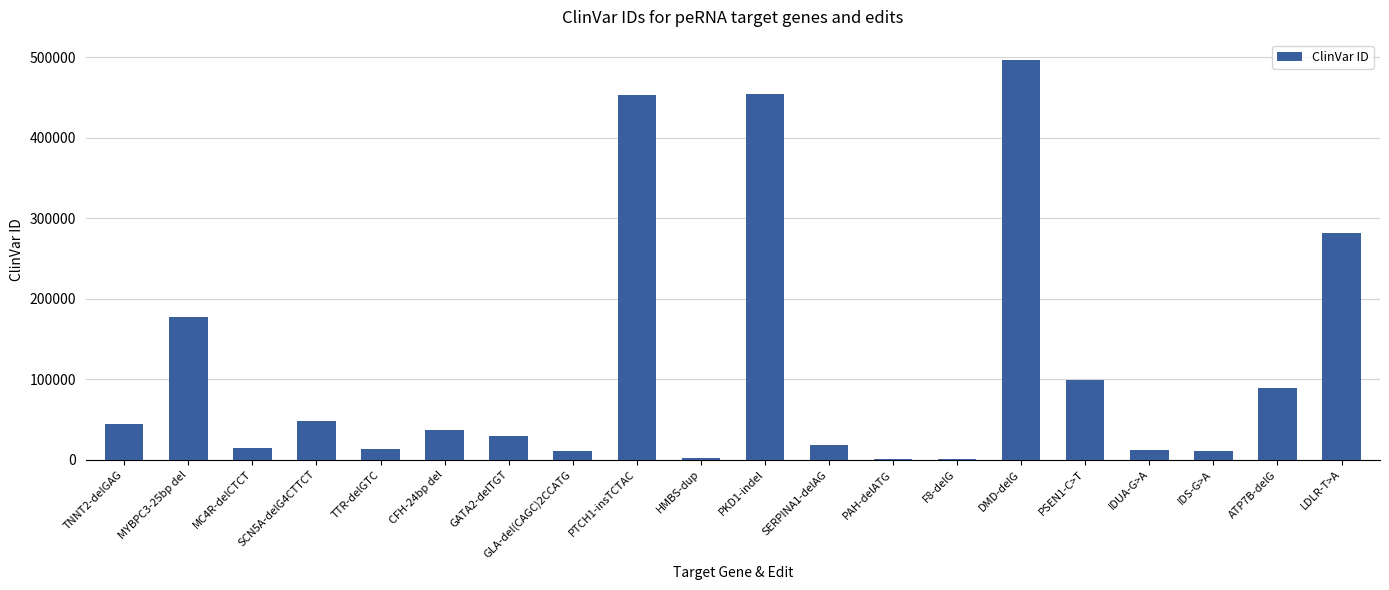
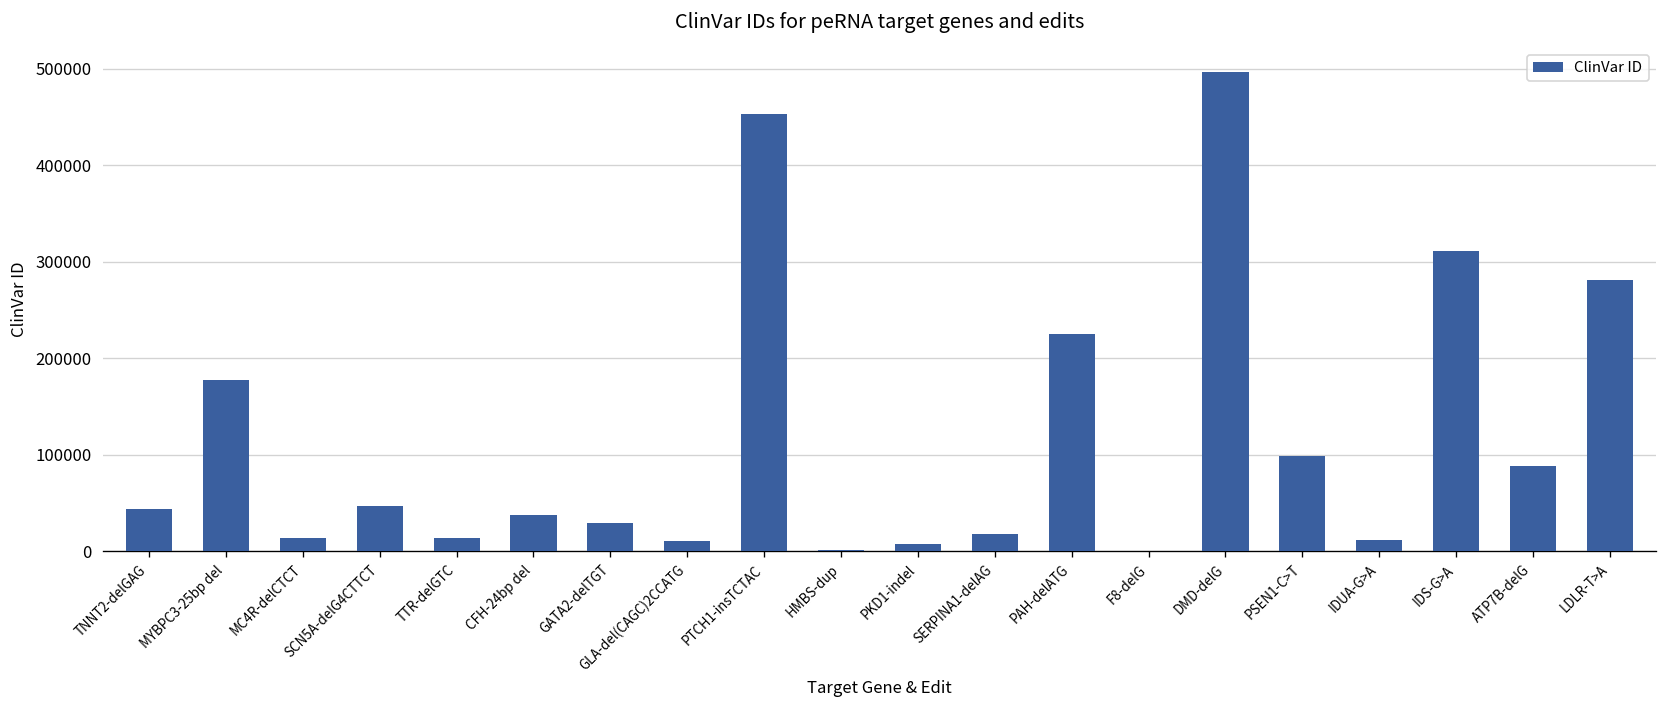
PKD1-indel: 450000 -> 10000
PAH-delATG: 0 -> 230000
IDS-G>A: 10000 -> 310000
